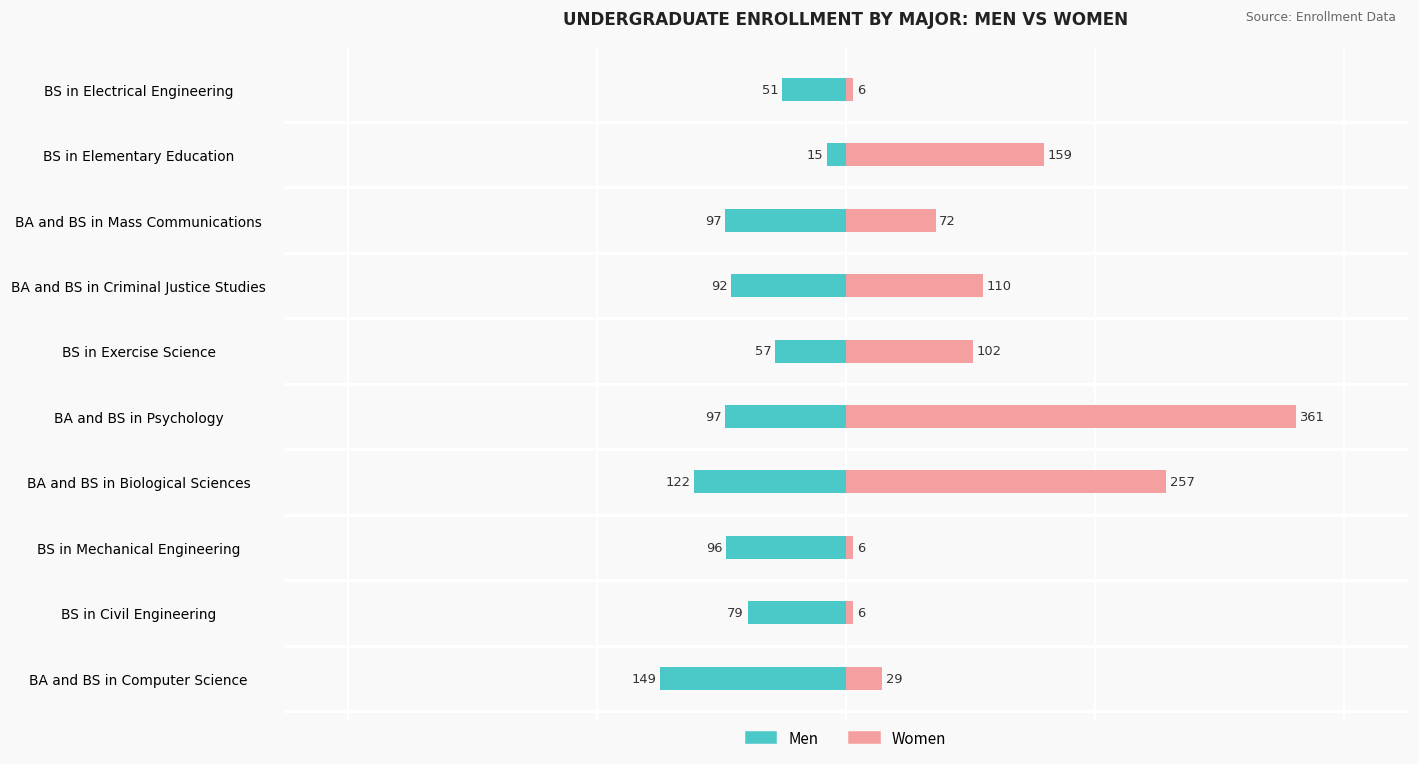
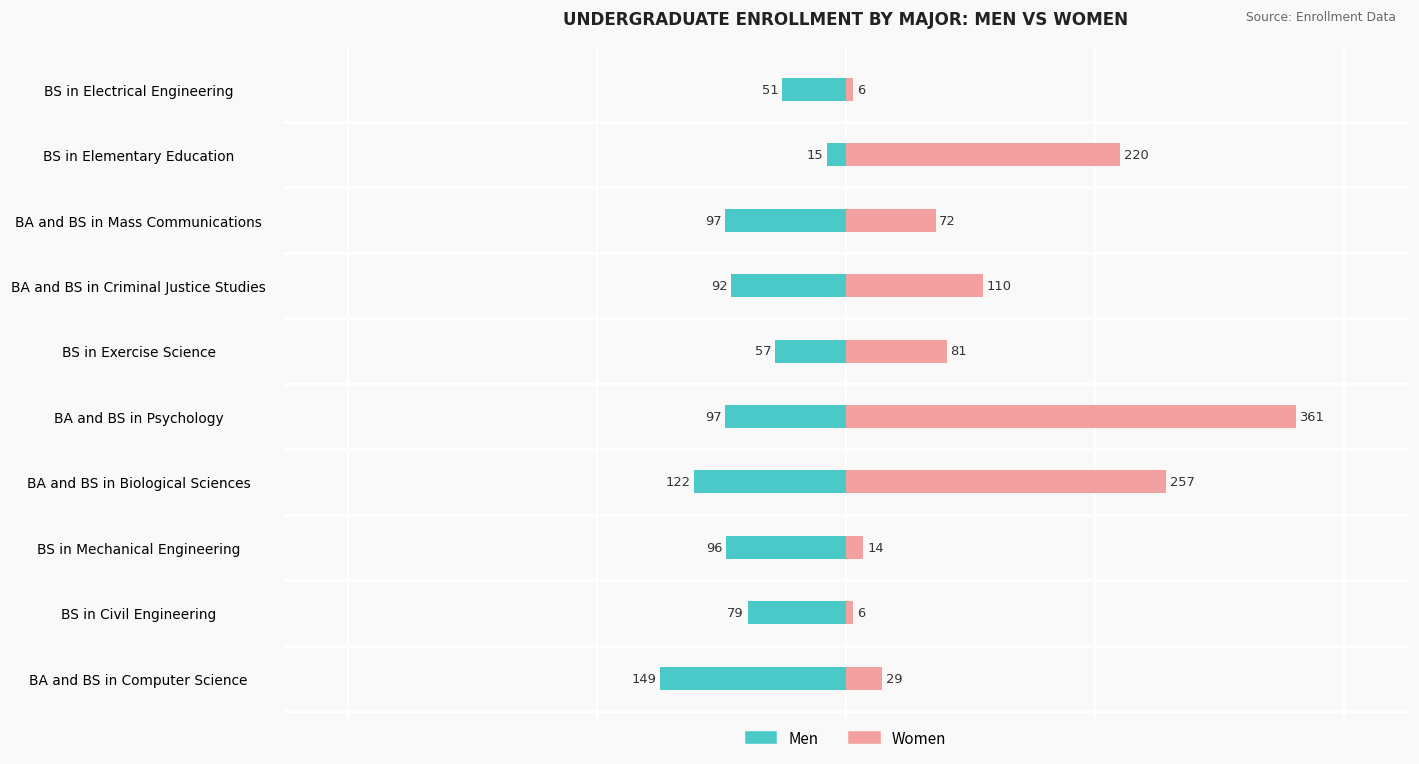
Women, BS in Elementary Education: 159 -> 220
Women, BS in Exercise Science: 102 -> 81
Women, BS in Mechanical Engineering: 6 -> 14
